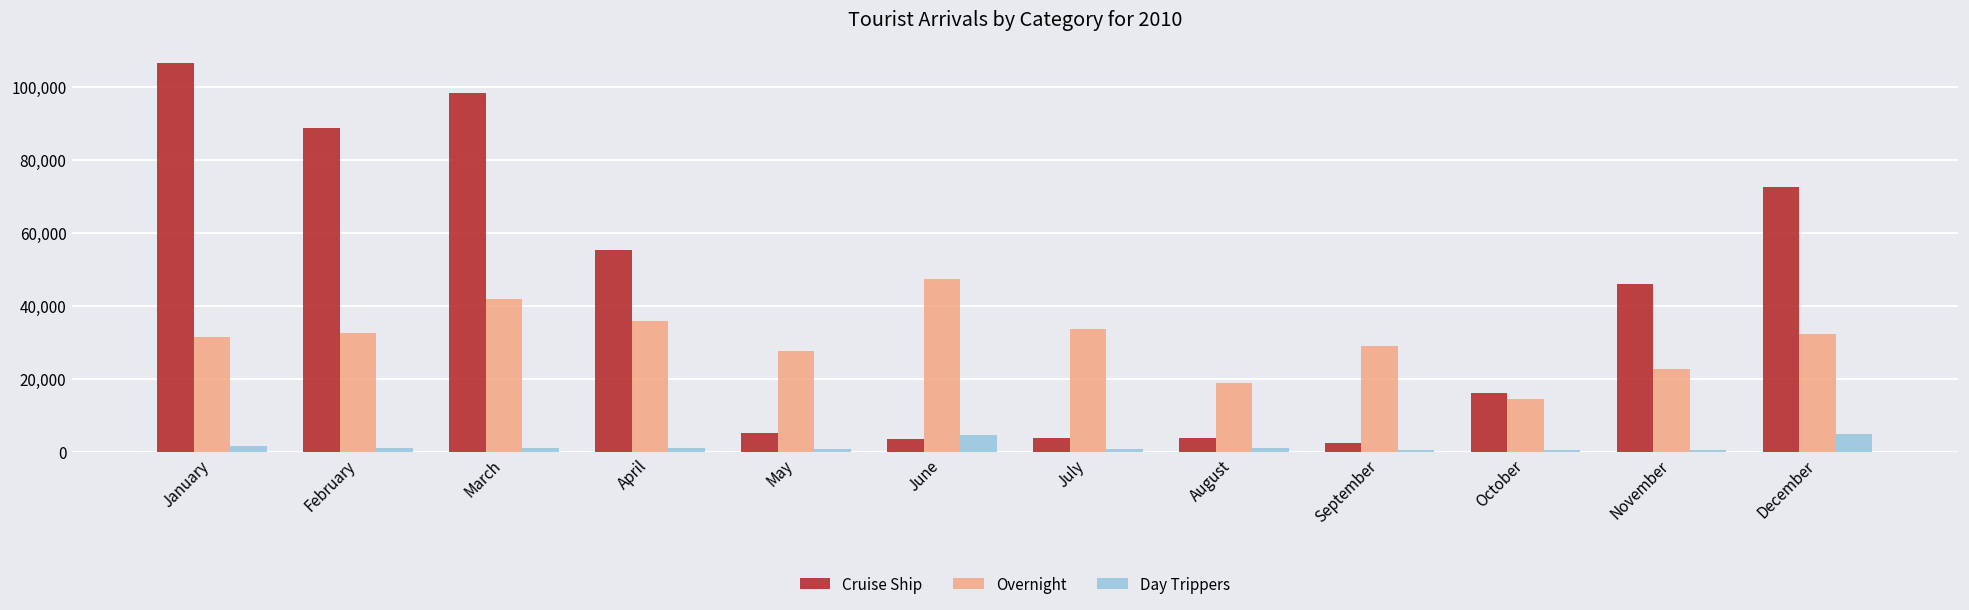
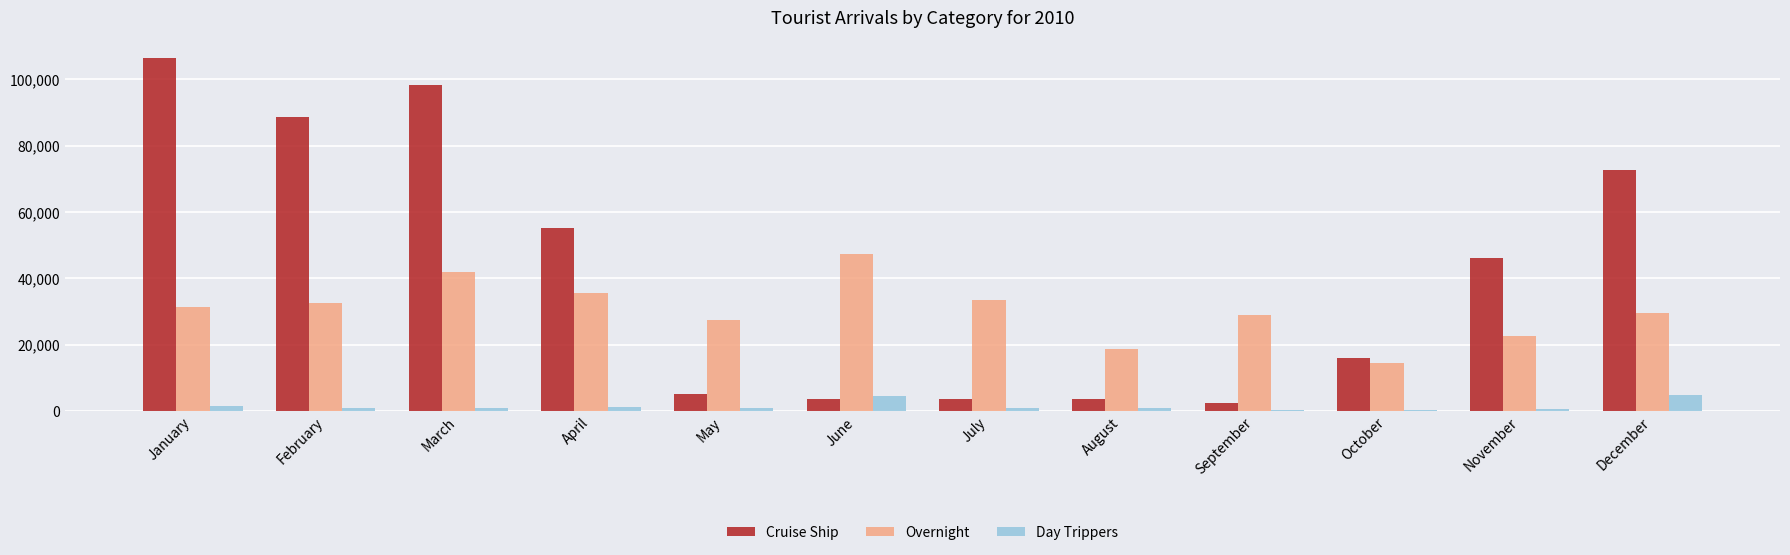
Overnight, December: 32,000 -> 30,000
